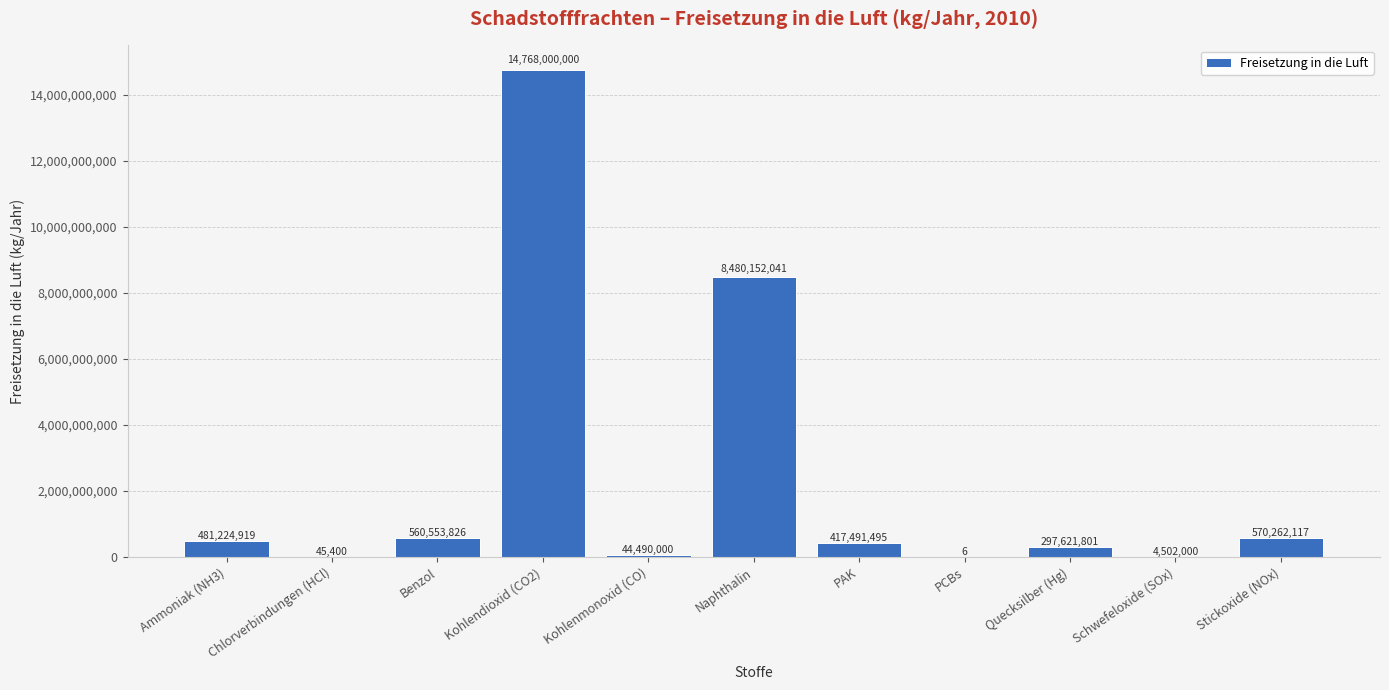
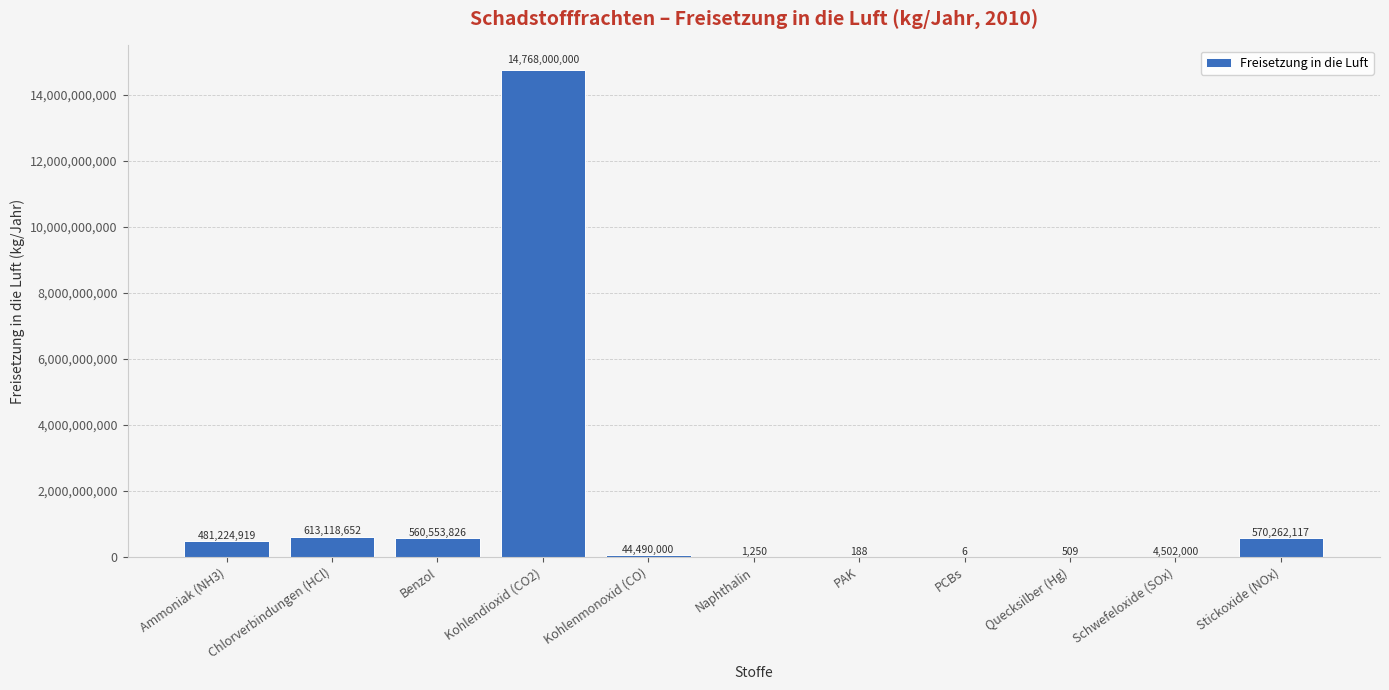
Chlorverbindungen (HCl): 45,400 -> 613,118,652
Naphthalin: 8,480,152,041 -> 1,250
PAK: 417,491,495 -> 188
Quecksilber (Hg): 297,621,801 -> 509
